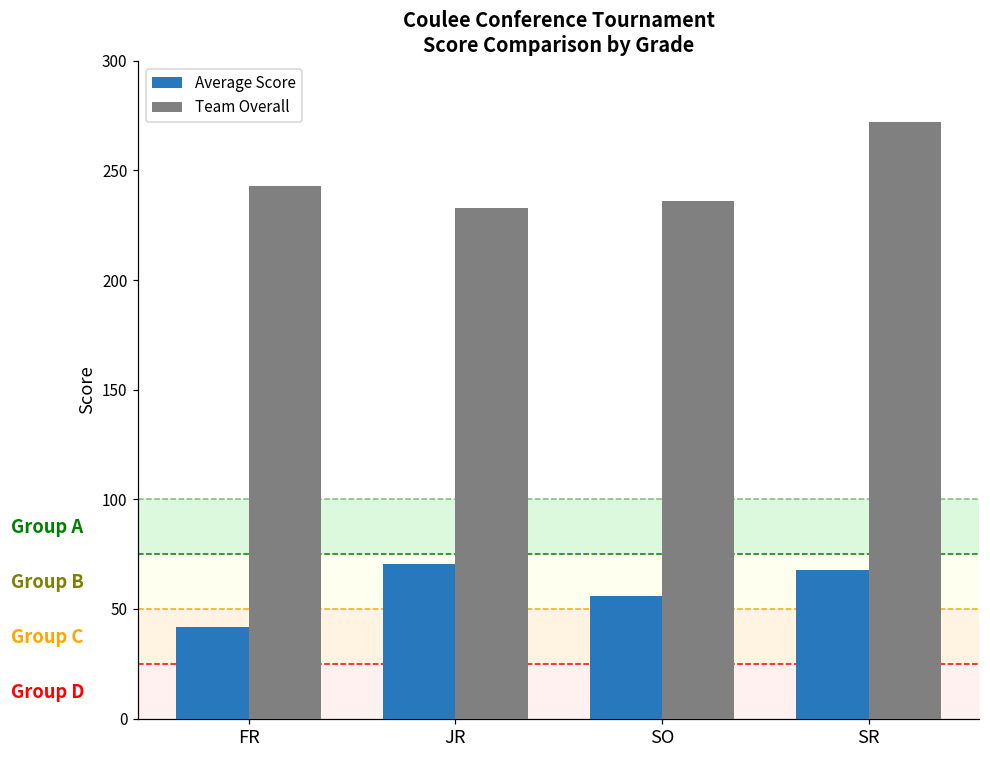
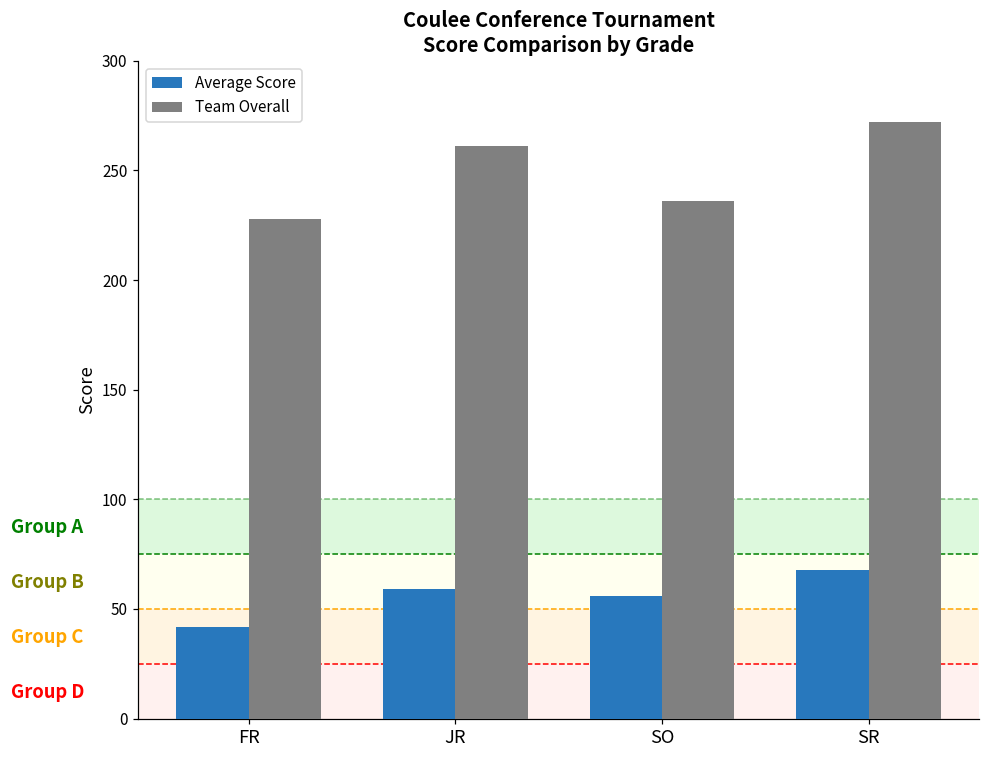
Team Overall, FR: 243 -> 228
Average Score, JR: 71 -> 59
Team Overall, JR: 233 -> 261
